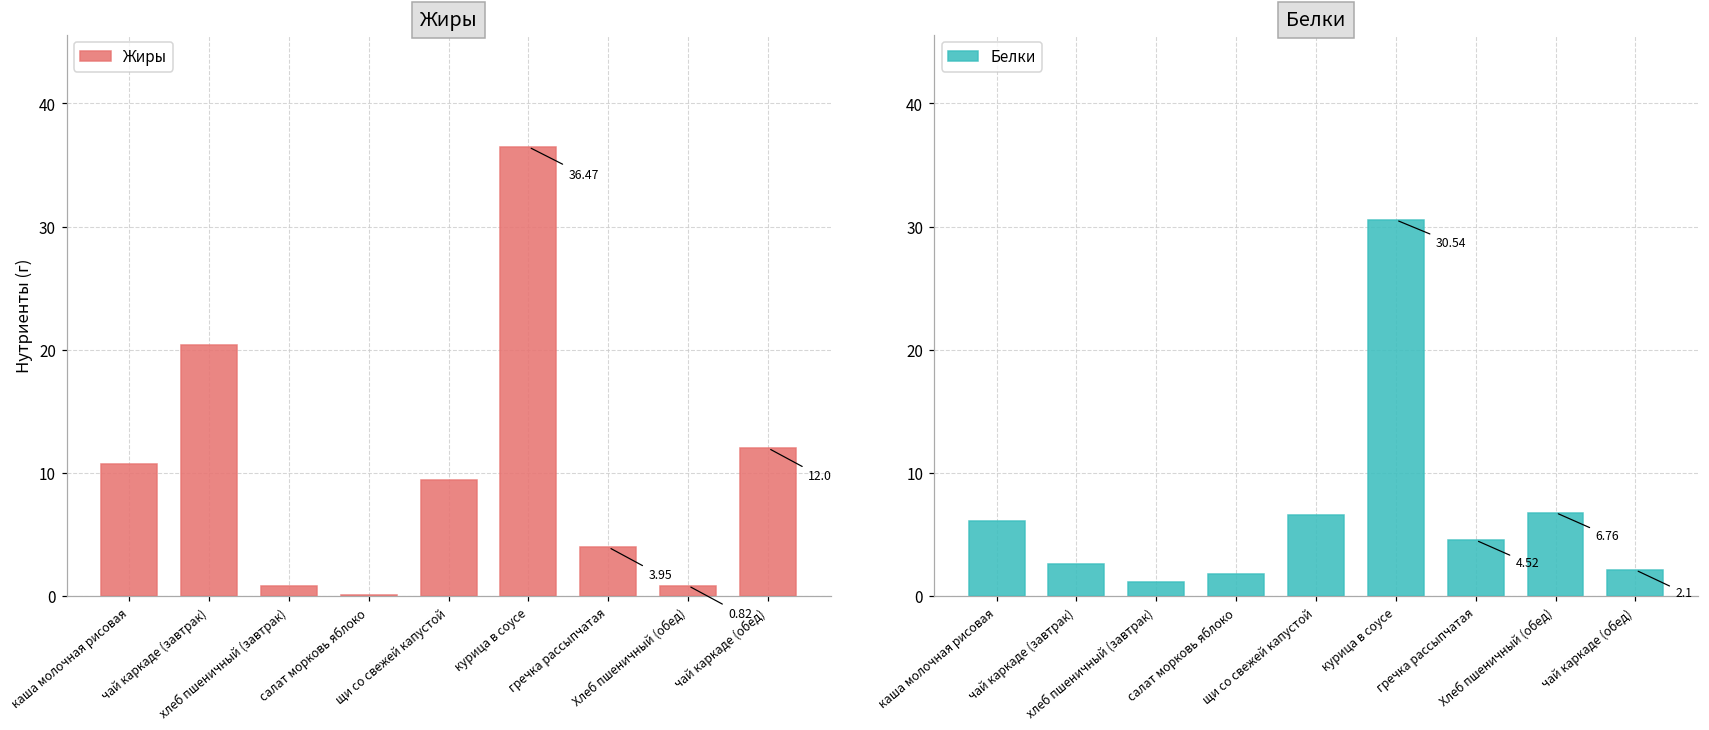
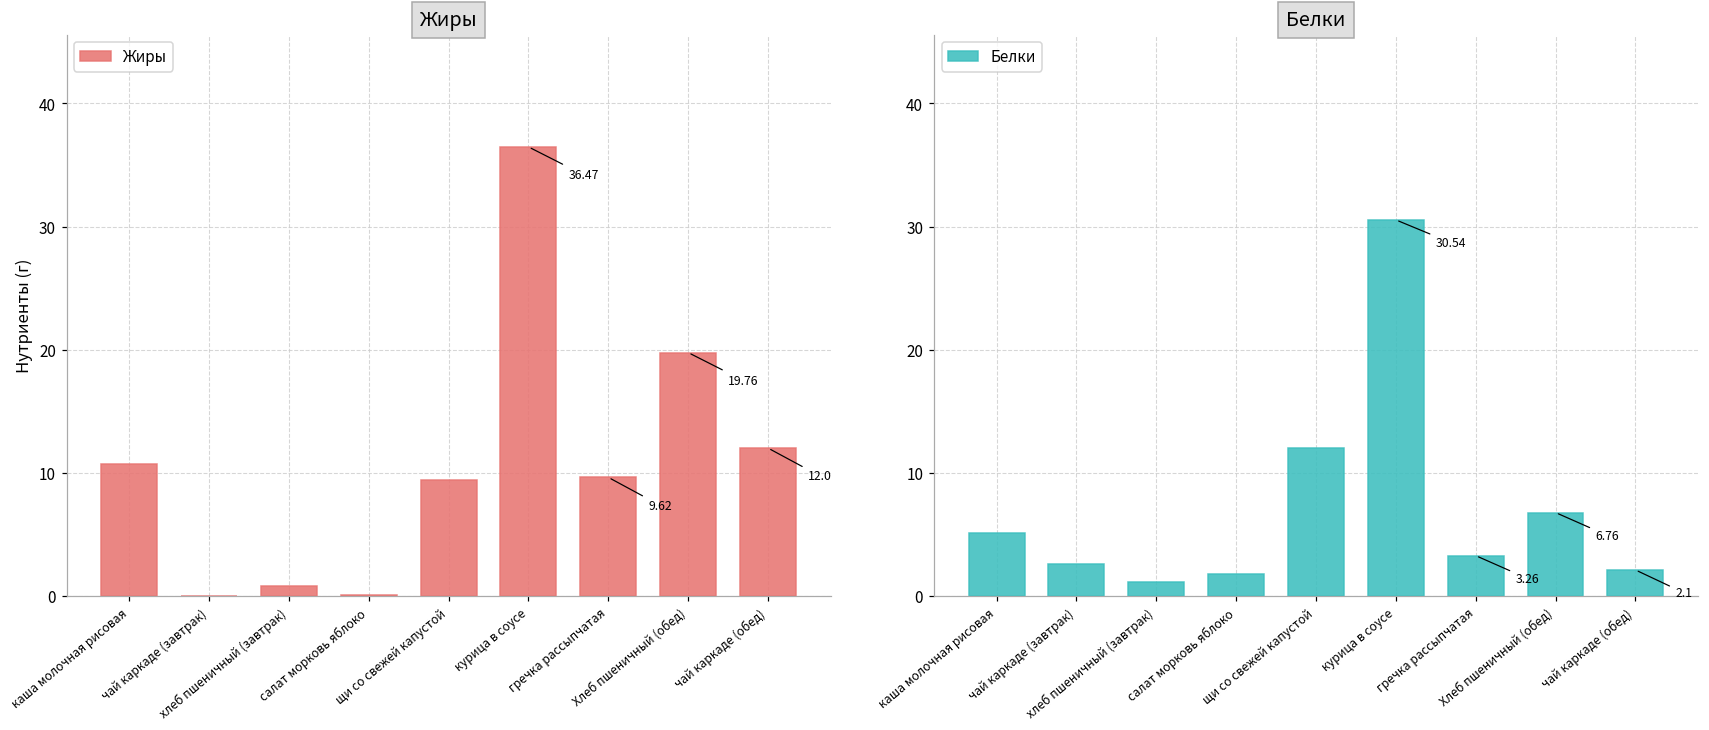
Жиры, чай каркаде (завтрак): 20.4 -> 0.0
Жиры, гречка рассыпчатая: 3.95 -> 9.62
Жиры, Хлеб пшеничный (обед): 0.82 -> 19.76
Белки, каша молочная рисовая: 6.1 -> 5.1
Белки, щи со свежей капустой: 6.6 -> 12.0
Белки, гречка рассыпчатая: 4.52 -> 3.26
